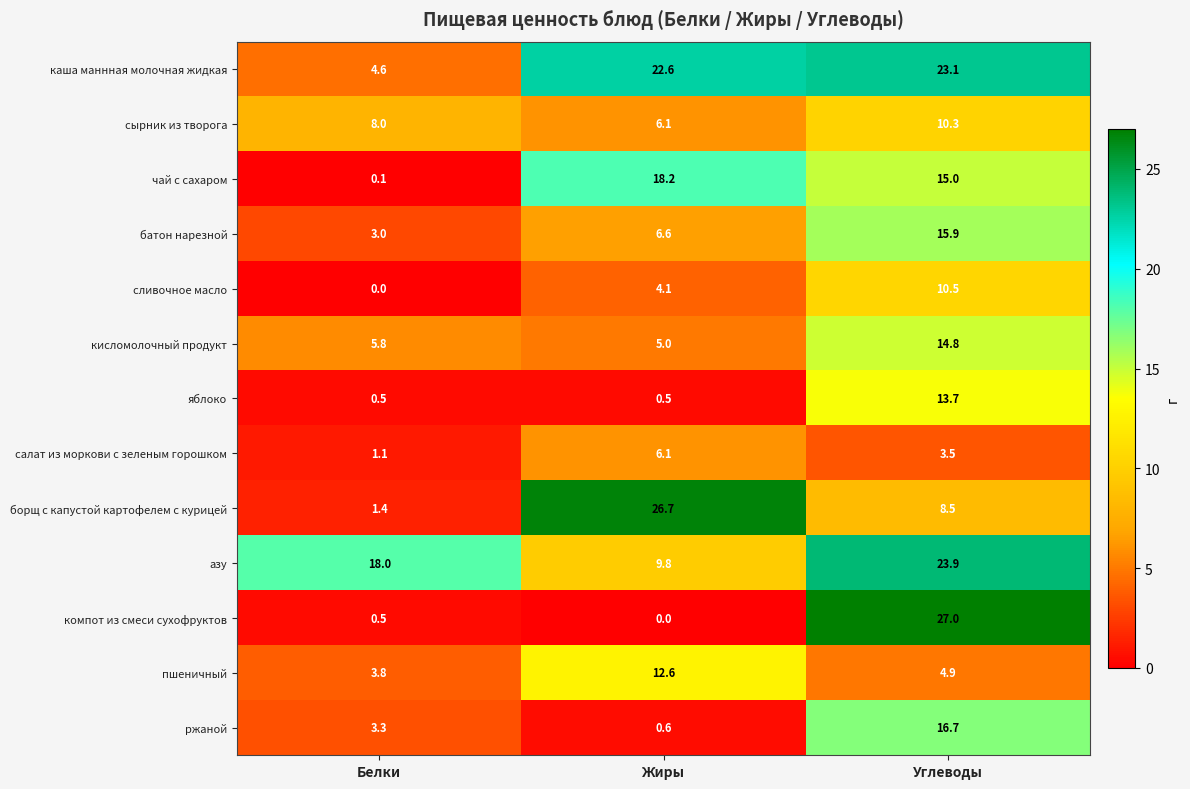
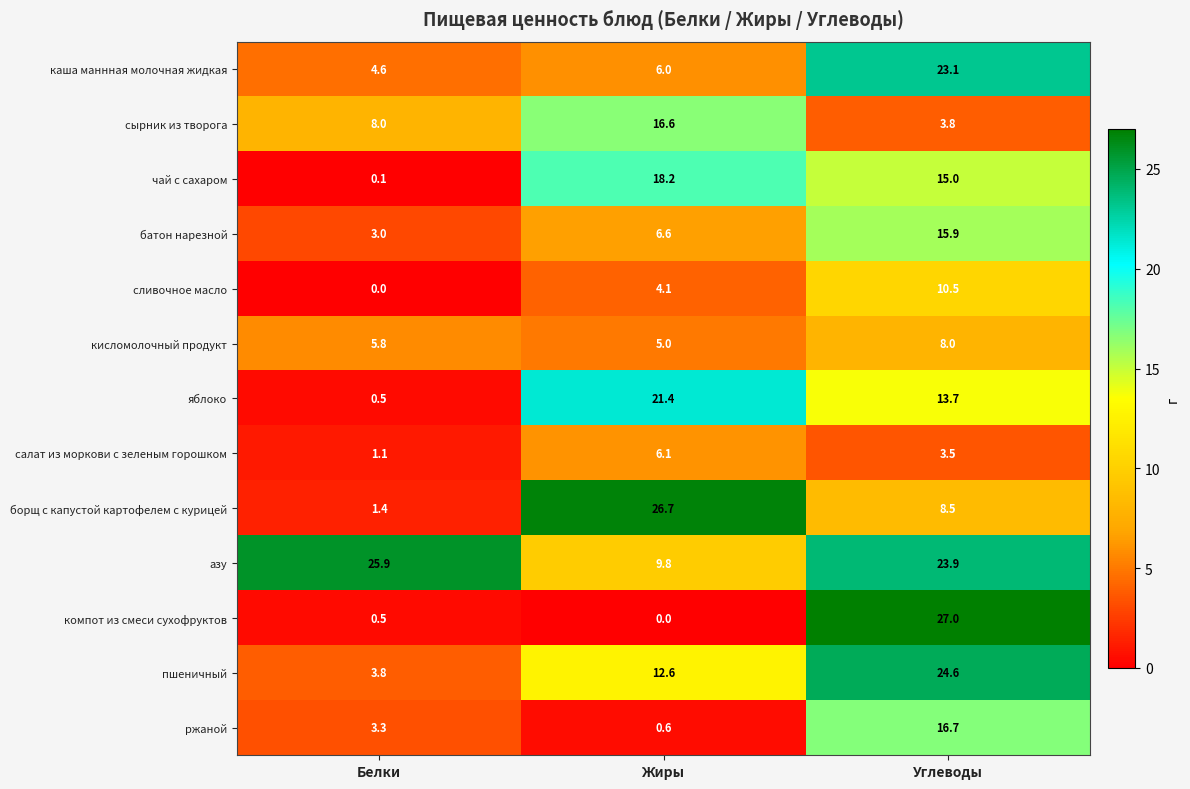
каша маннная молочная жидкая, Жиры: 22.6 -> 6.0
сырник из творога, Жиры: 6.1 -> 16.6
сырник из творога, Углеводы: 10.3 -> 3.8
кисломолочный продукт, Углеводы: 14.8 -> 8.0
яблоко, Жиры: 0.5 -> 21.4
азу, Белки: 18.0 -> 25.9
пшеничный, Углеводы: 4.9 -> 24.6
